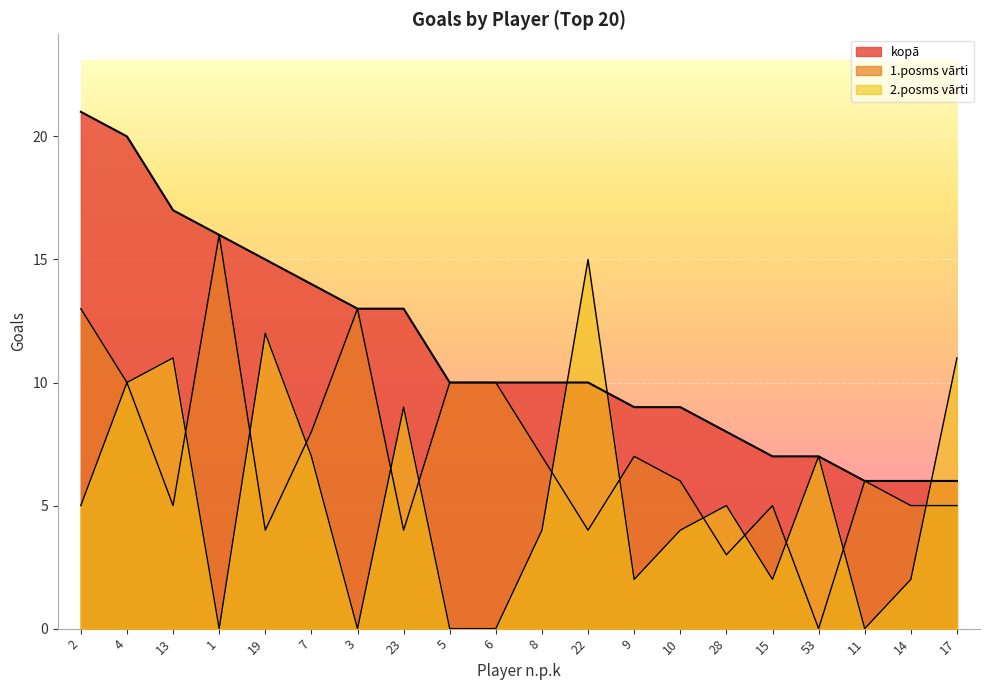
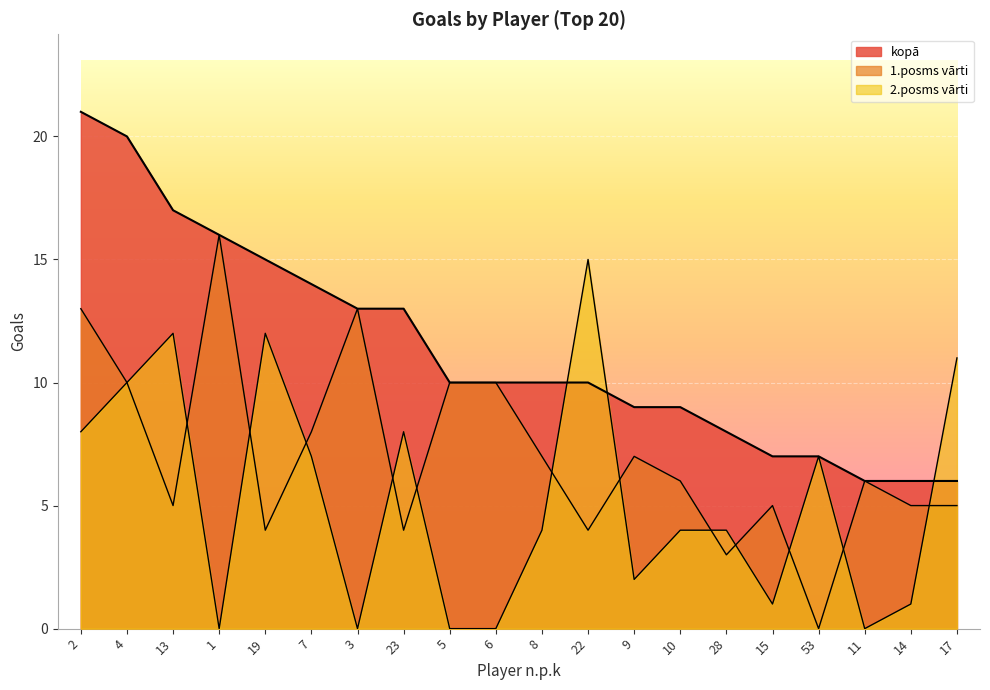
2.posms vārti, 2: 5 -> 8
2.posms vārti, 13: 11 -> 12
2.posms vārti, 23: 9 -> 8
2.posms vārti, 28: 5 -> 4
2.posms vārti, 15: 2 -> 1
2.posms vārti, 14: 2 -> 1
